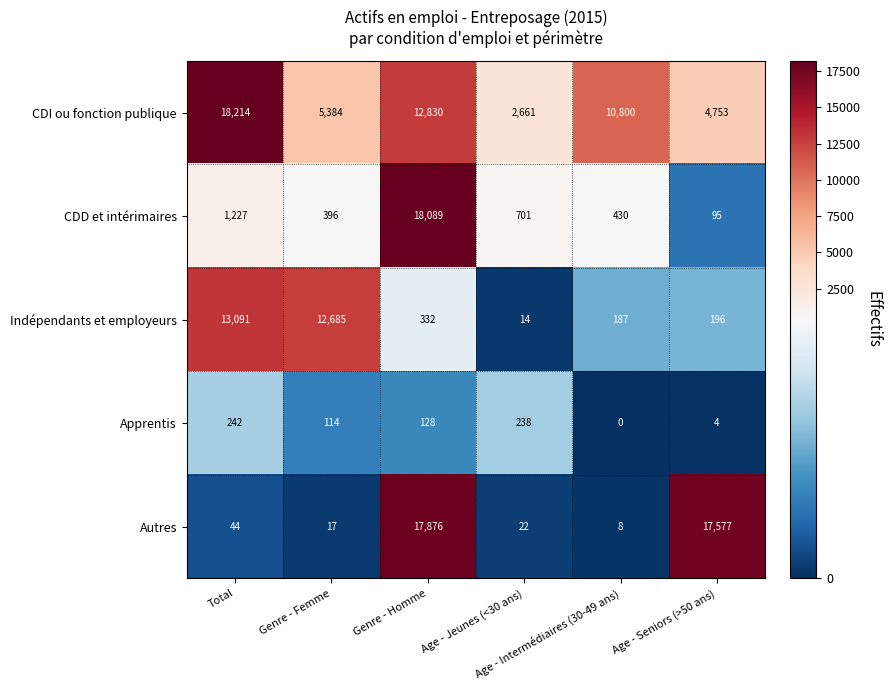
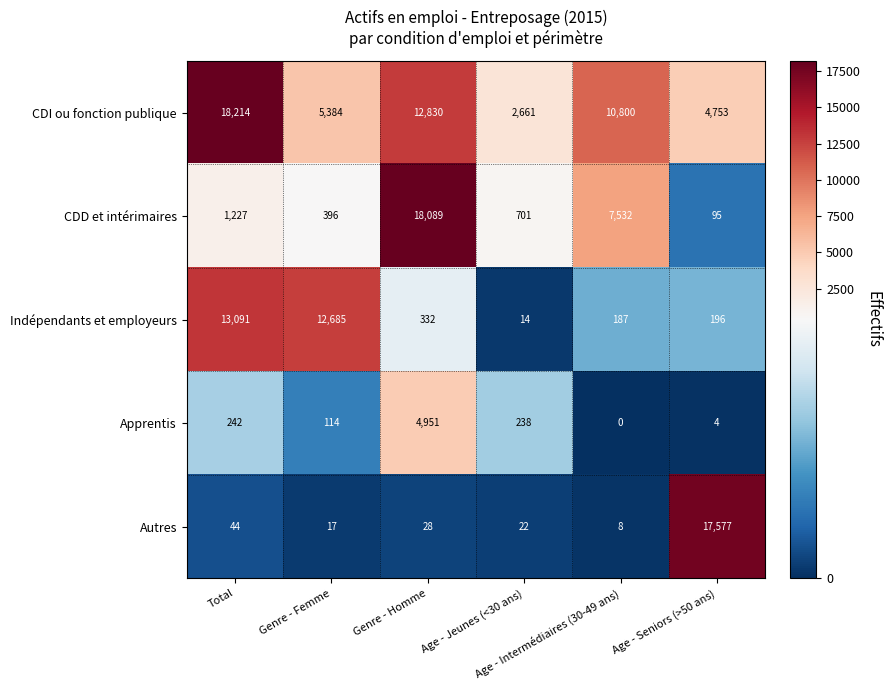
CDD et intérimaires, Age - Intermédiaires (30-49 ans): 430 -> 7,532
Apprentis, Genre - Homme: 128 -> 4,951
Autres, Genre - Homme: 17,876 -> 28
